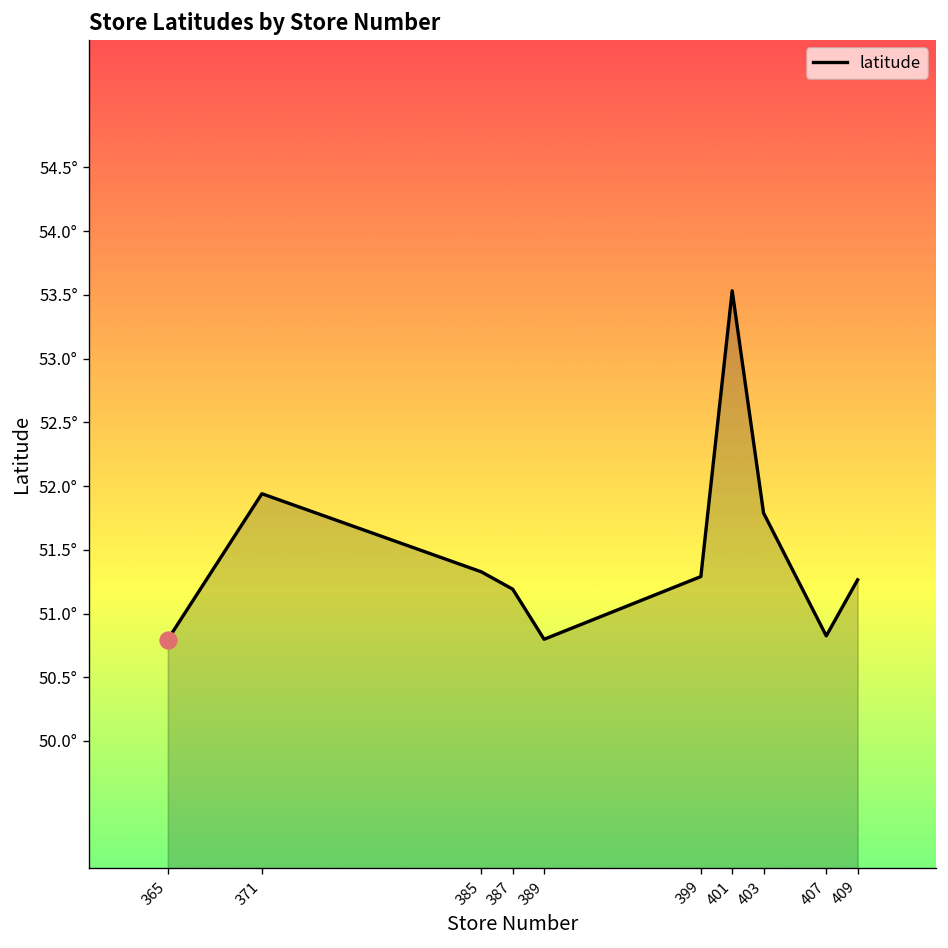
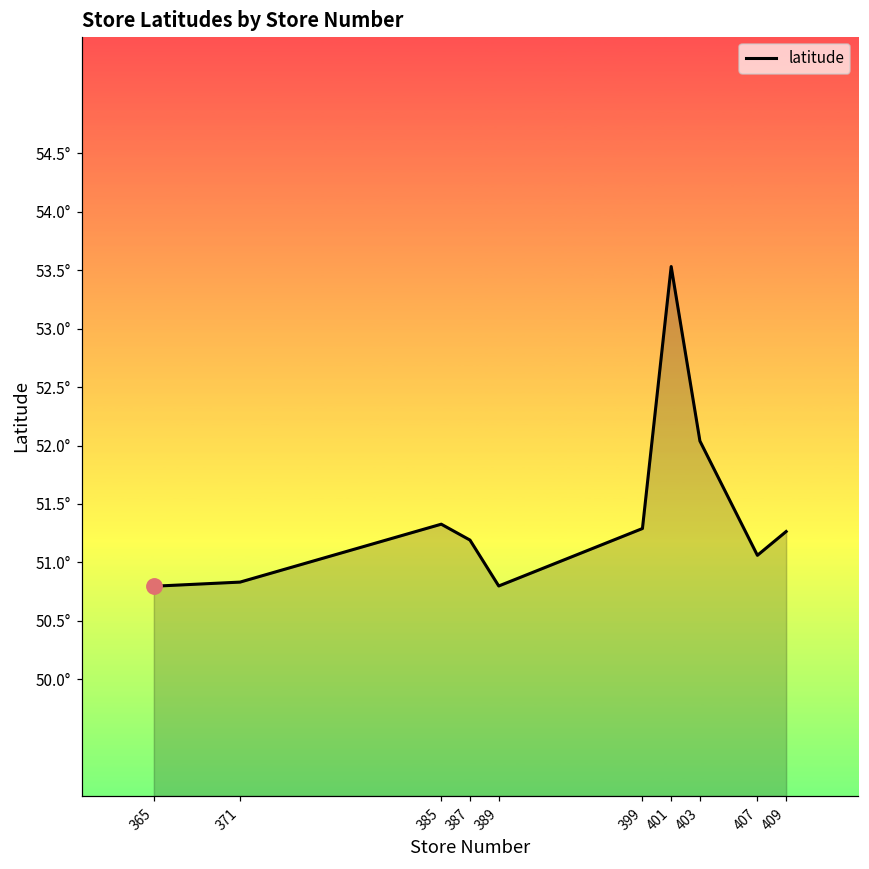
latitude, 371: 51.94° -> 50.83°
latitude, 403: 51.79° -> 52.04°
latitude, 407: 50.82° -> 51.06°
